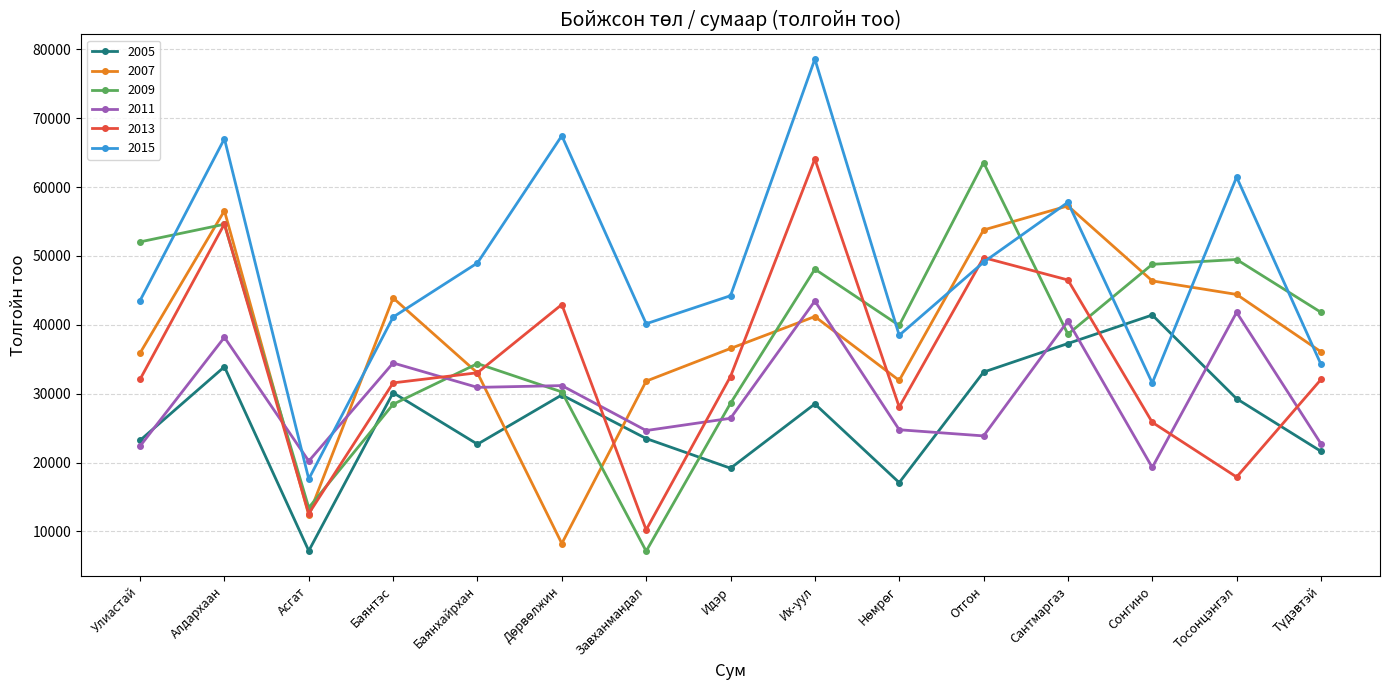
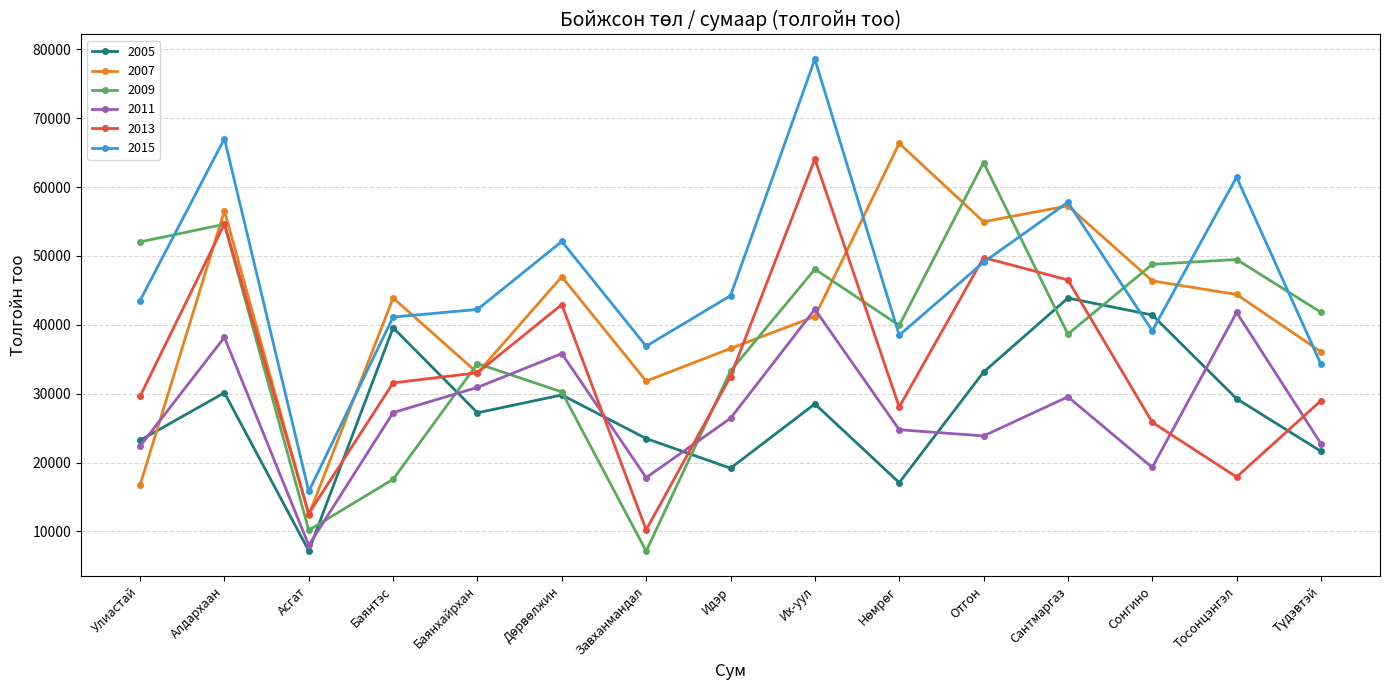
2007, Улиастай: 36000 -> 17000
2013, Улиастай: 32000 -> 30000
2005, Алдархаан: 34000 -> 30000
2009, Асгат: 13000 -> 10000
2011, Асгат: 20000 -> 8000
2015, Асгат: 18000 -> 16000
2005, Баянтэс: 30000 -> 40000
2009, Баянтэс: 28000 -> 18000
2011, Баянтэс: 34000 -> 27000
2005, Баянхайрхан: 23000 -> 27000
2015, Баянхайрхан: 49000 -> 42000
2007, Дөрвөлжин: 8000 -> 47000
2011, Дөрвөлжин: 31000 -> 36000
2015, Дөрвөлжин: 67000 -> 52000
2011, Завханмандал: 25000 -> 18000
2015, Завханмандал: 40000 -> 37000
2009, Идэр: 29000 -> 33000
2011, Их-уул: 43000 -> 42000
2007, Нөмрөг: 32000 -> 66000
2007, Отгон: 54000 -> 55000
2005, Сантмаргаз: 37000 -> 44000
2011, Сантмаргаз: 41000 -> 30000
2015, Сонгино: 32000 -> 39000
2013, Түдэвтэй: 32000 -> 29000
